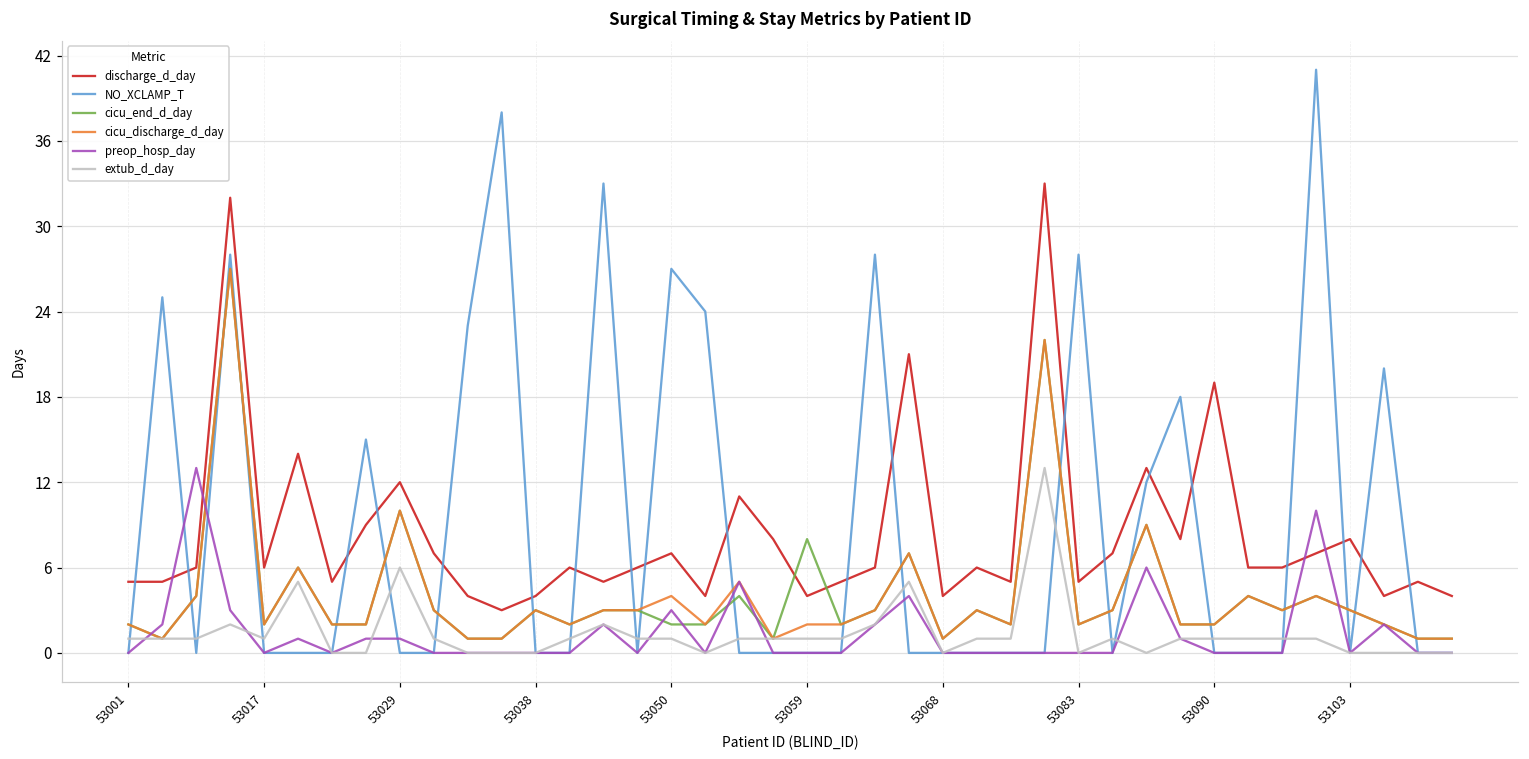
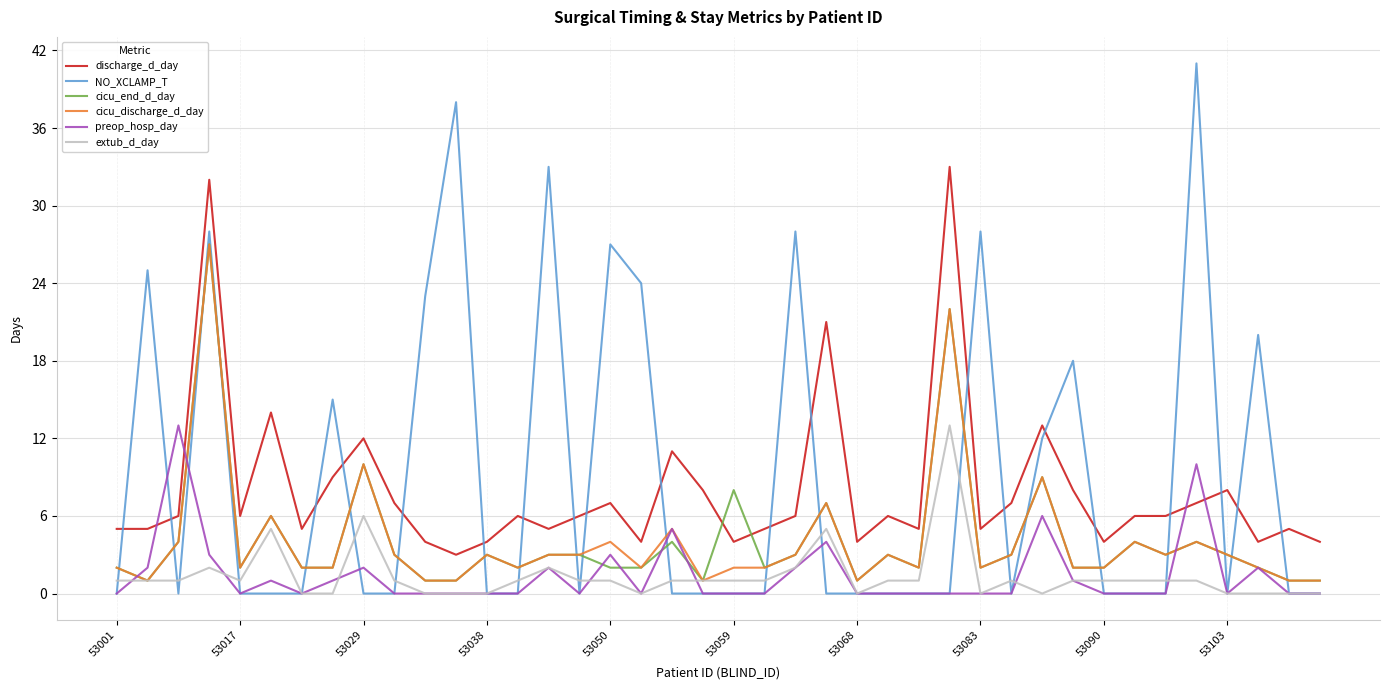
preop_hosp_day, 53029: 1 -> 2
discharge_d_day, 53090: 19 -> 4
